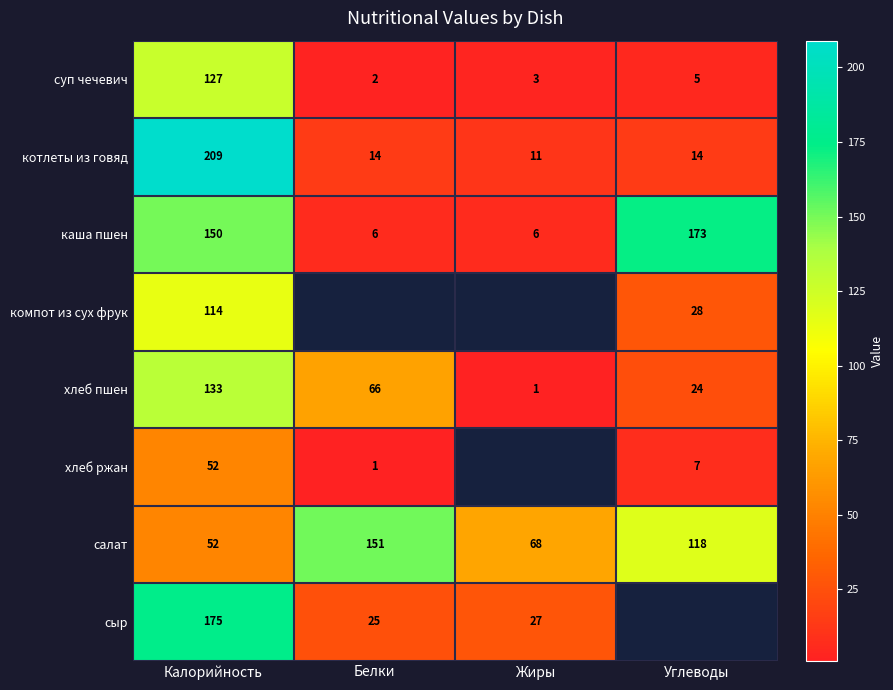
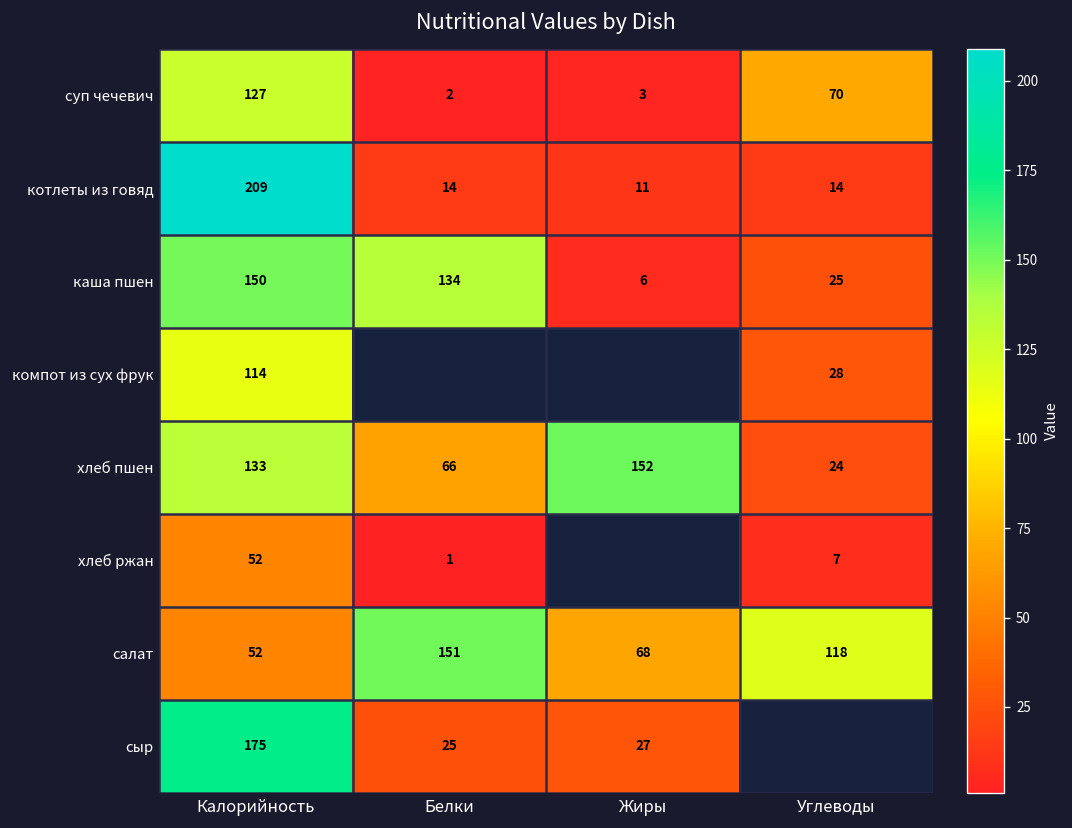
суп чечевич, Углеводы: 5 -> 70
каша пшен, Белки: 6 -> 134
каша пшен, Углеводы: 173 -> 25
хлеб пшен, Жиры: 1 -> 152
